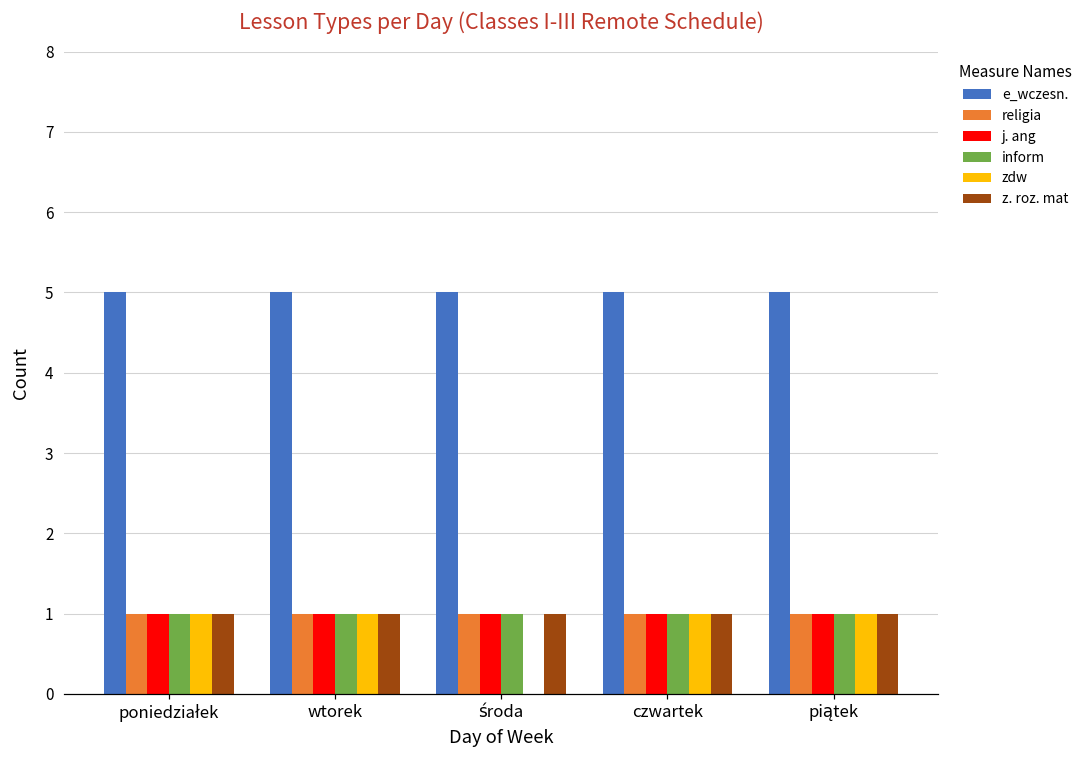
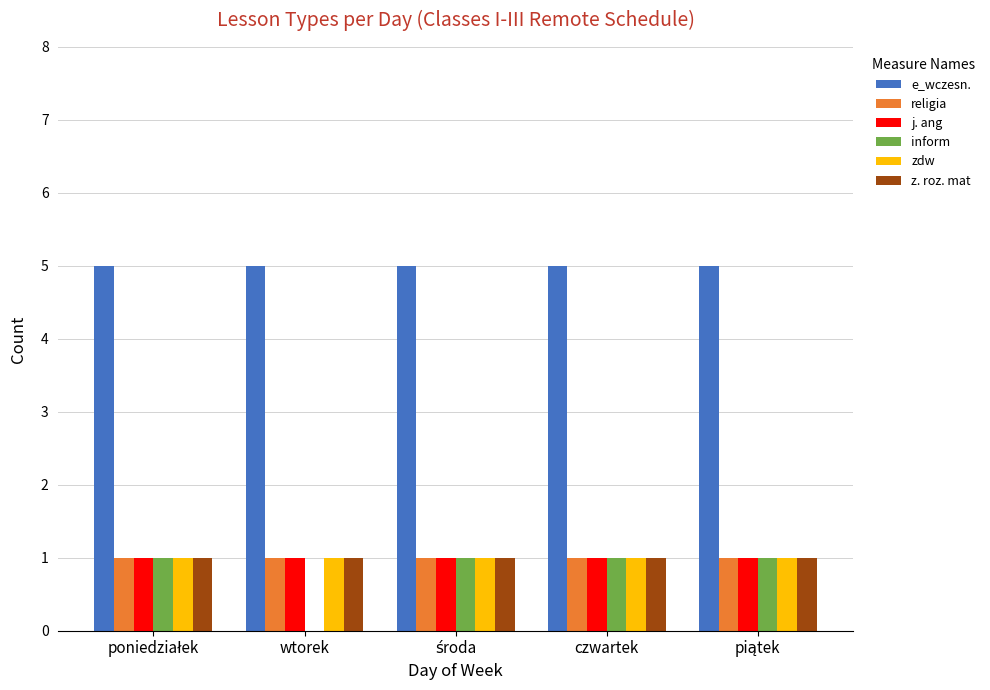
inform, wtorek: 1 -> 0
zdw, środa: 0 -> 1
